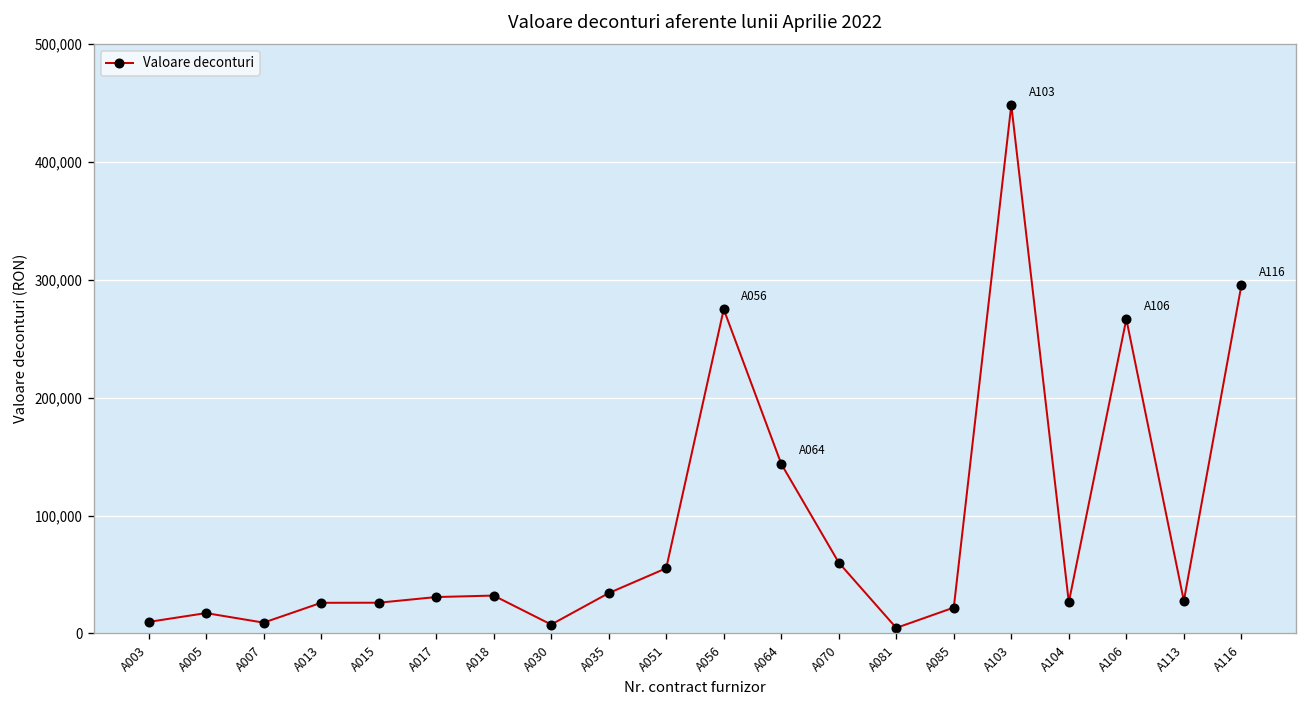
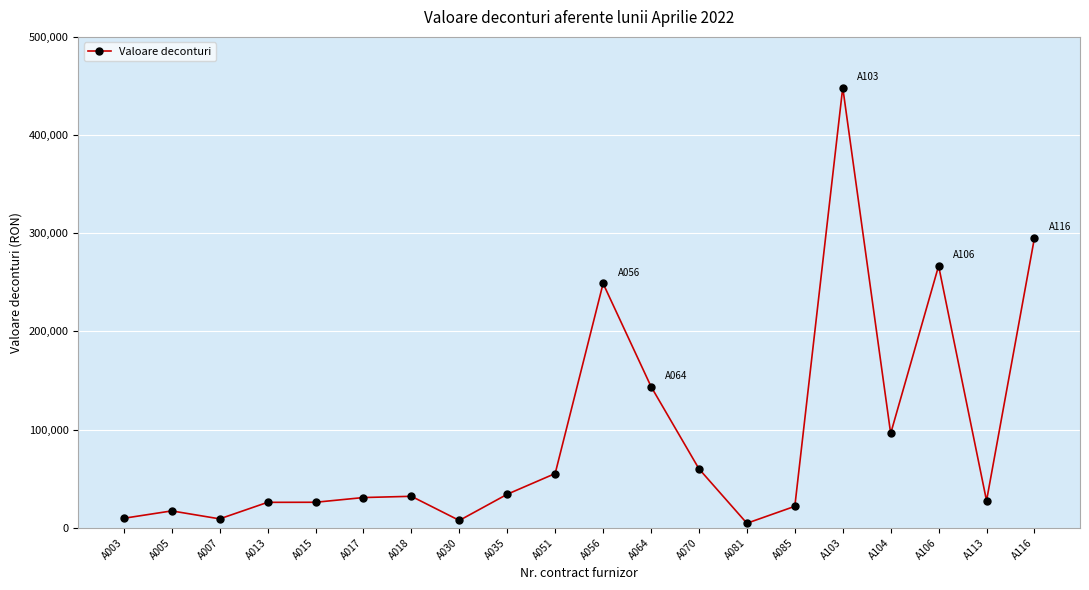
A056: 280,000 -> 250,000
A104: 30,000 -> 100,000
